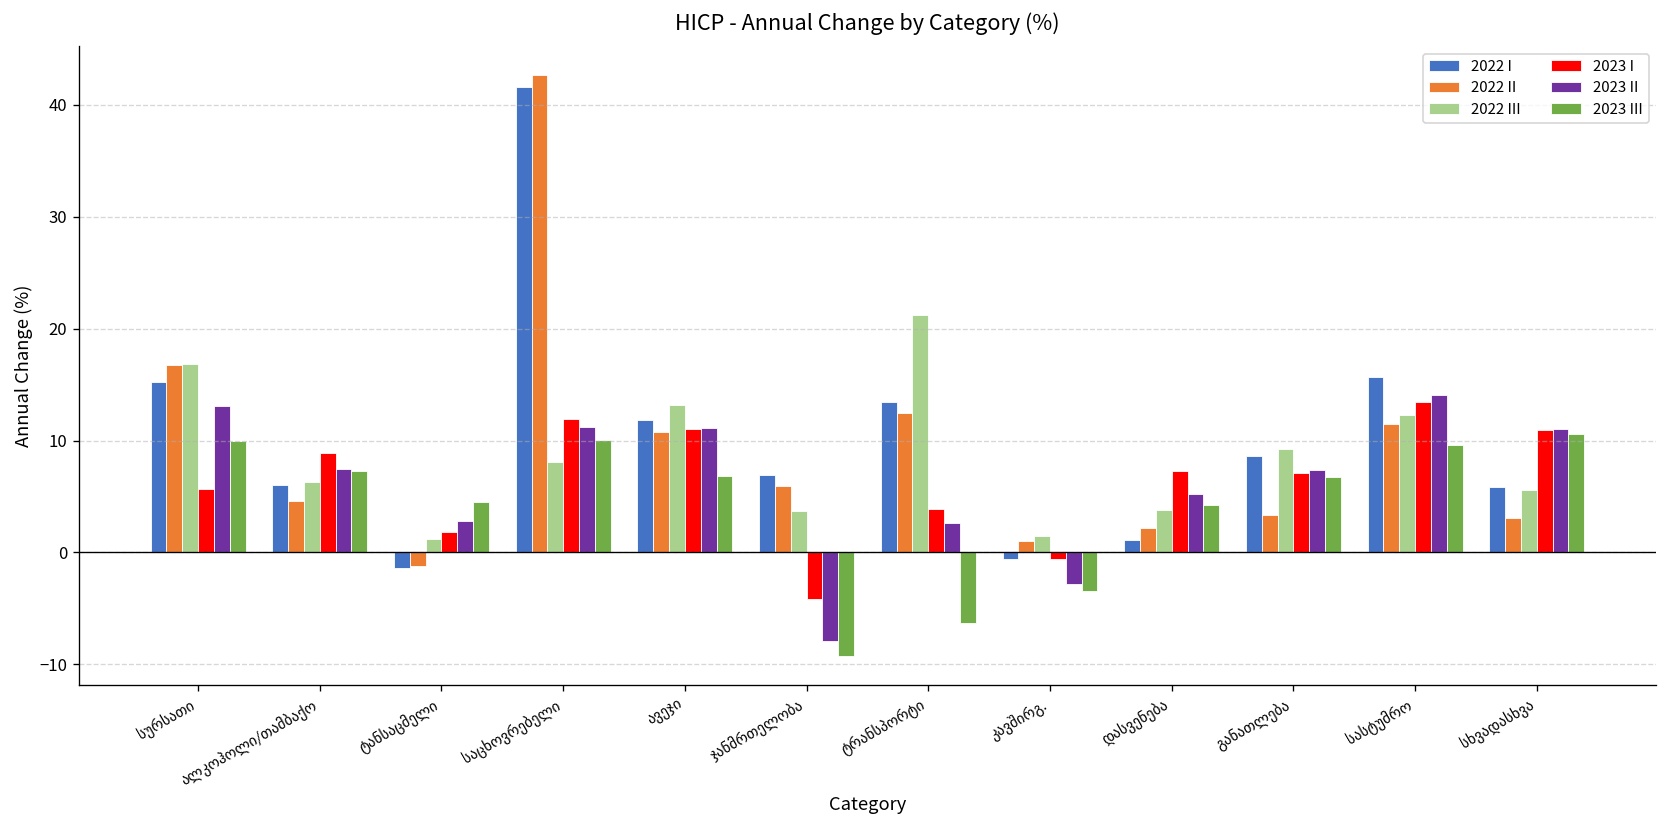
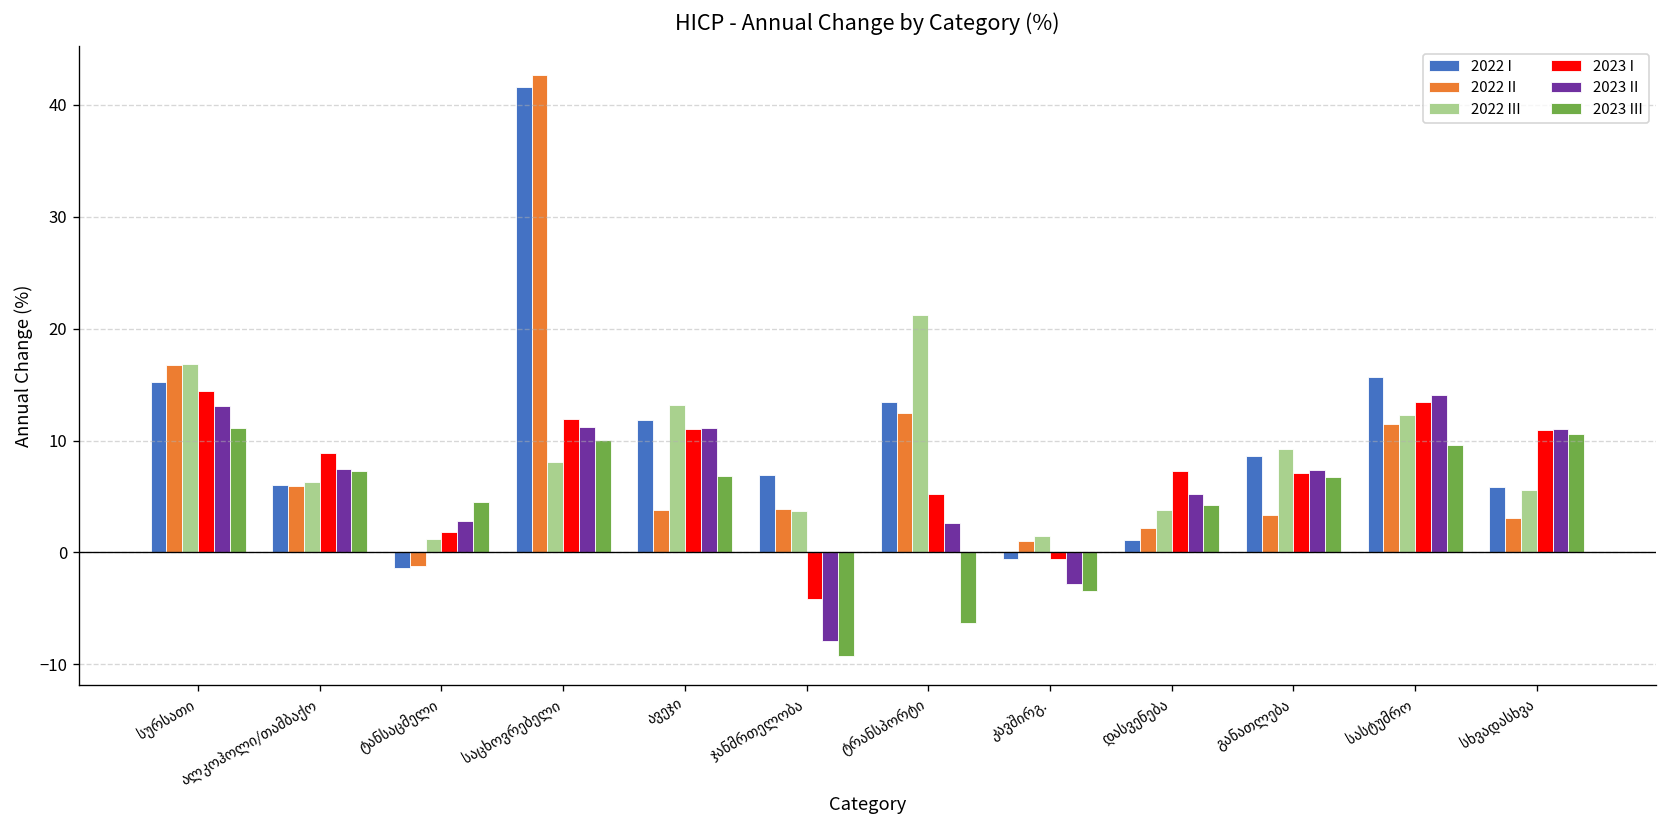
2023 I, სურსათი: 6 -> 14
2023 III, სურსათი: 10 -> 11
2022 II, ალკოჰოლი/თამბაქო: 5 -> 6
2022 II, ავეჯი: 11 -> 4
2022 II, ჯანმრთელობა: 6 -> 4
2023 I, ტრანსპორტი: 4 -> 5
